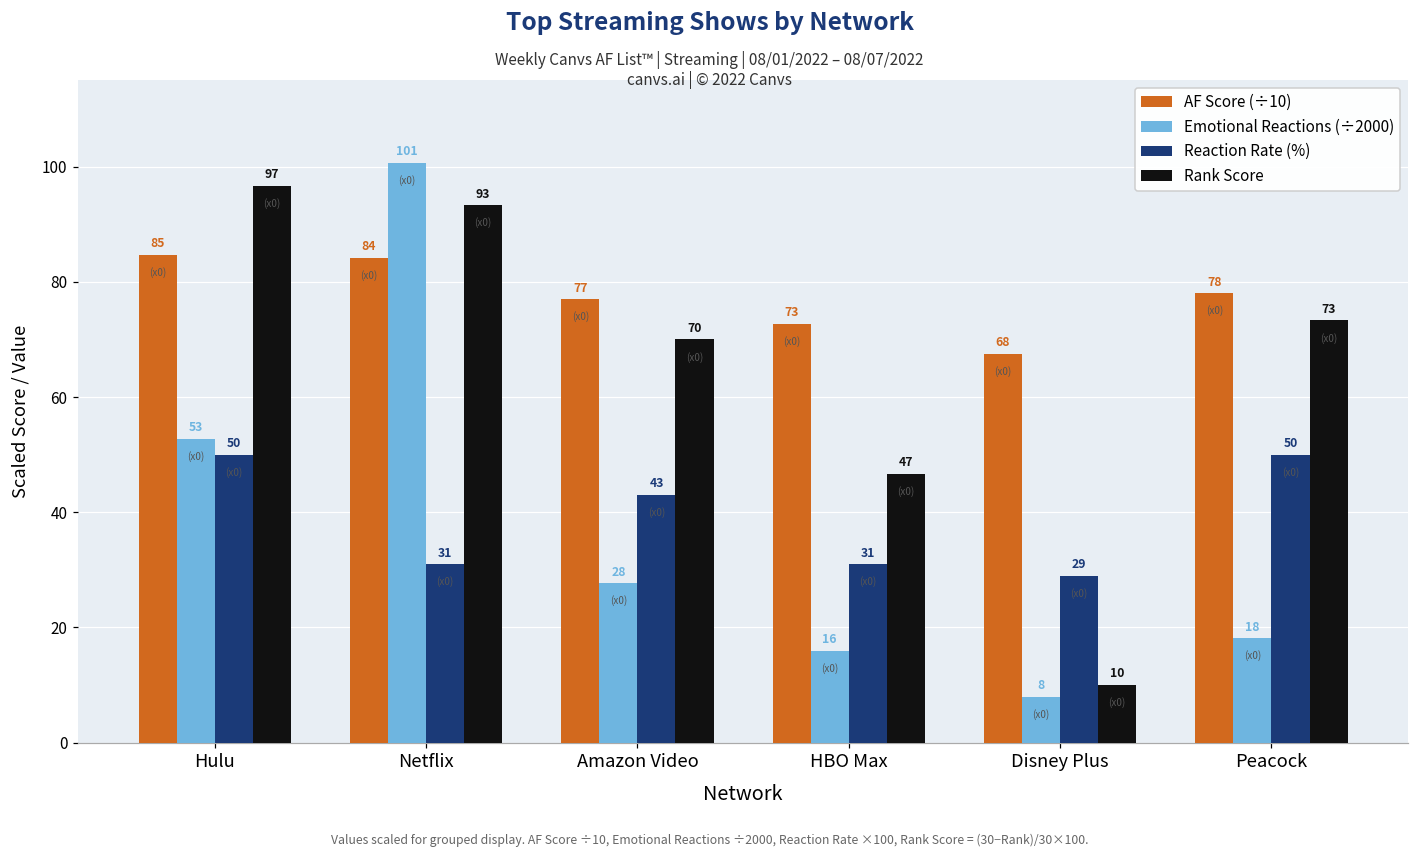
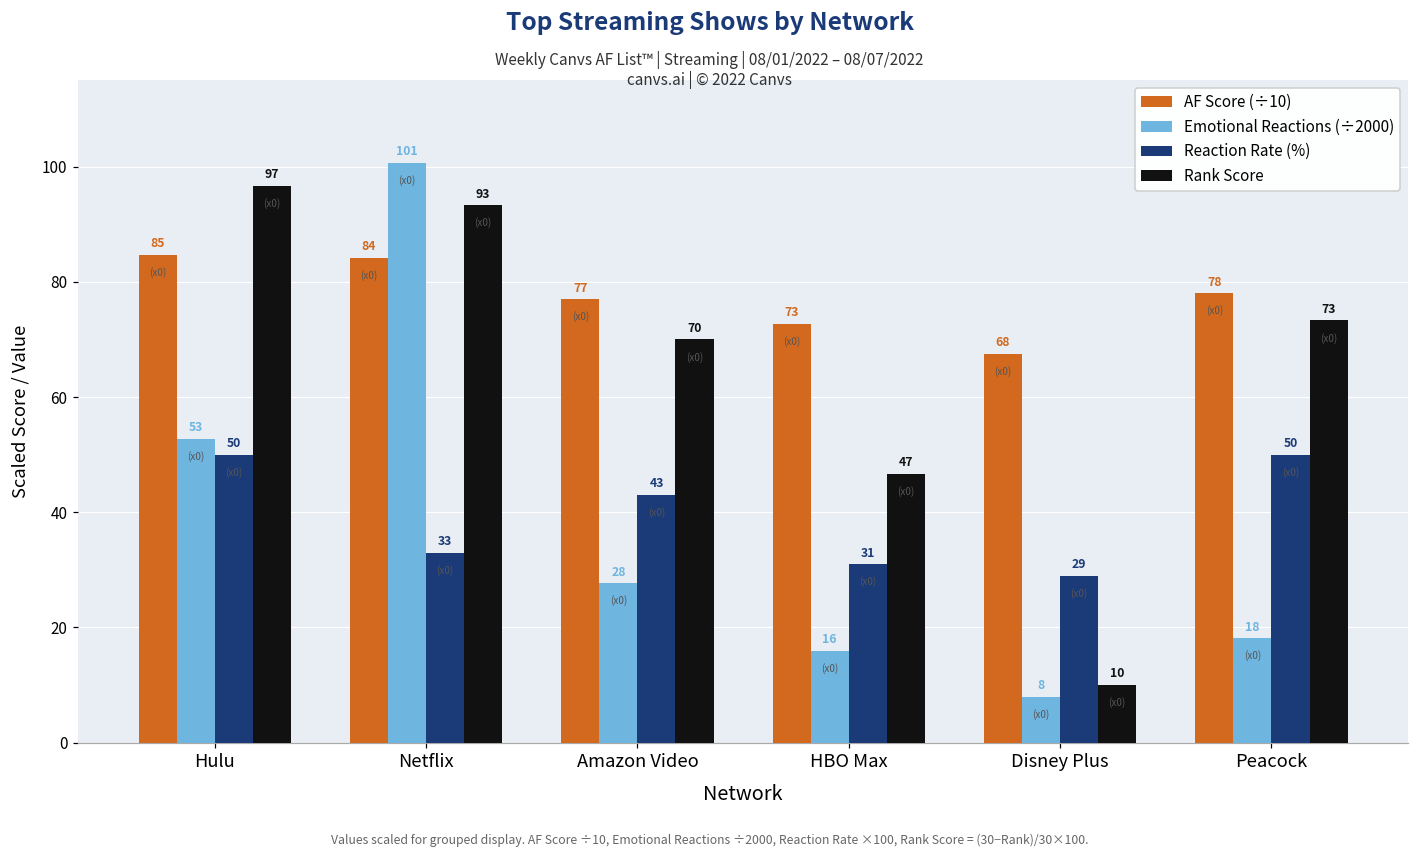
Reaction Rate (%), Netflix: 31 -> 33
